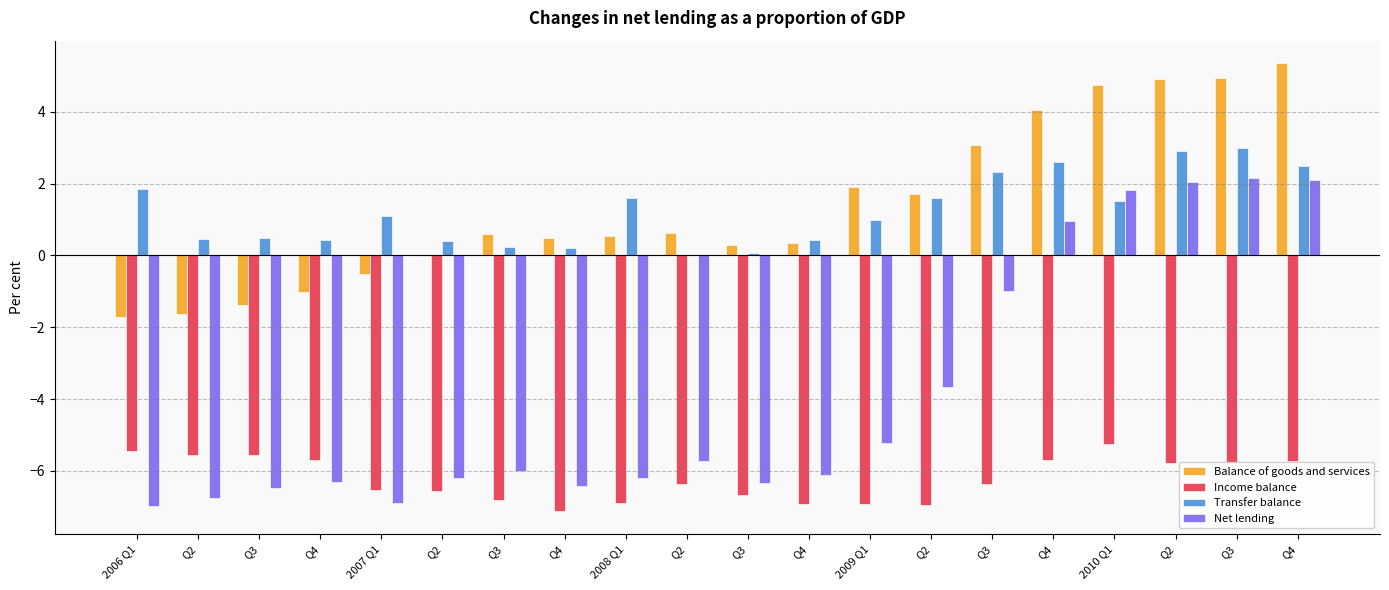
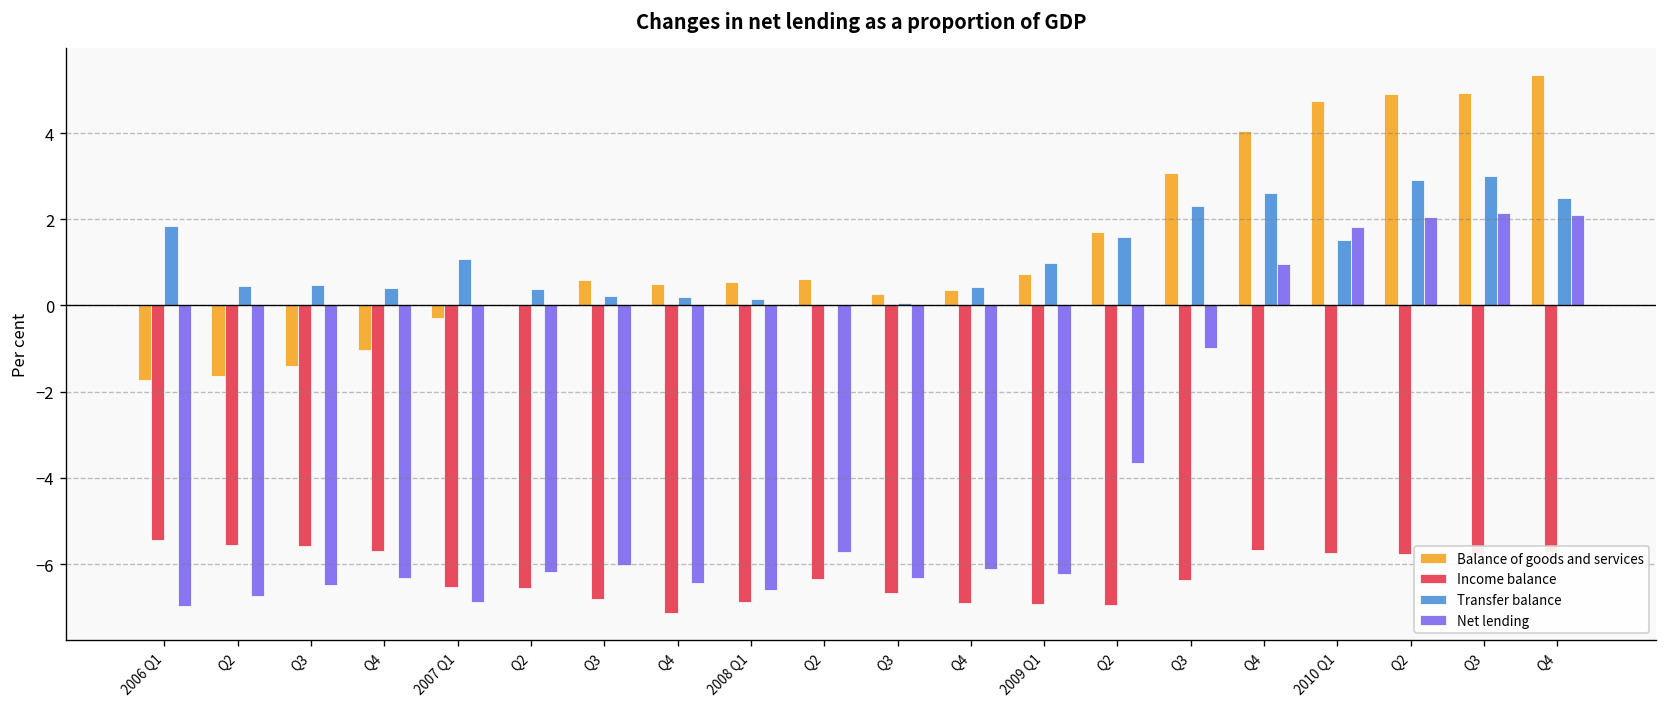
Balance of goods and services, 2007 Q1: -0.5 -> -0.3
Transfer balance, 2008 Q1: 1.6 -> 0.1
Net lending, 2008 Q1: -6.2 -> -6.6
Balance of goods and services, 2009 Q1: 1.9 -> 0.7
Net lending, 2009 Q1: -5.2 -> -6.2
Income balance, 2010 Q1: -5.2 -> -5.7
